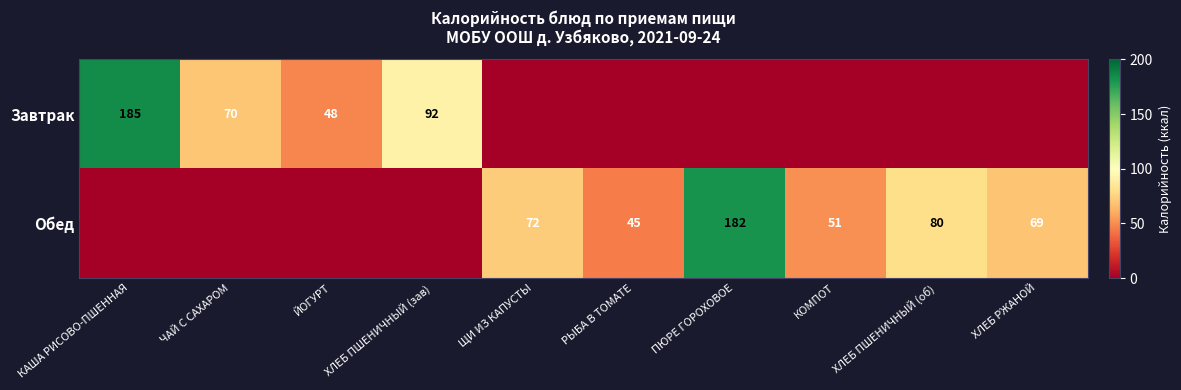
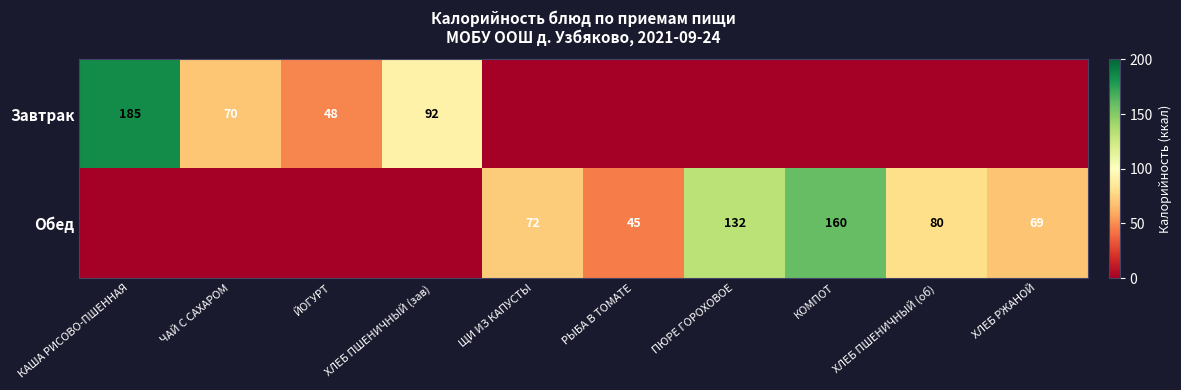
Обед, ПЮРЕ ГОРОХОВОЕ: 182 -> 132
Обед, КОМПОТ: 51 -> 160
